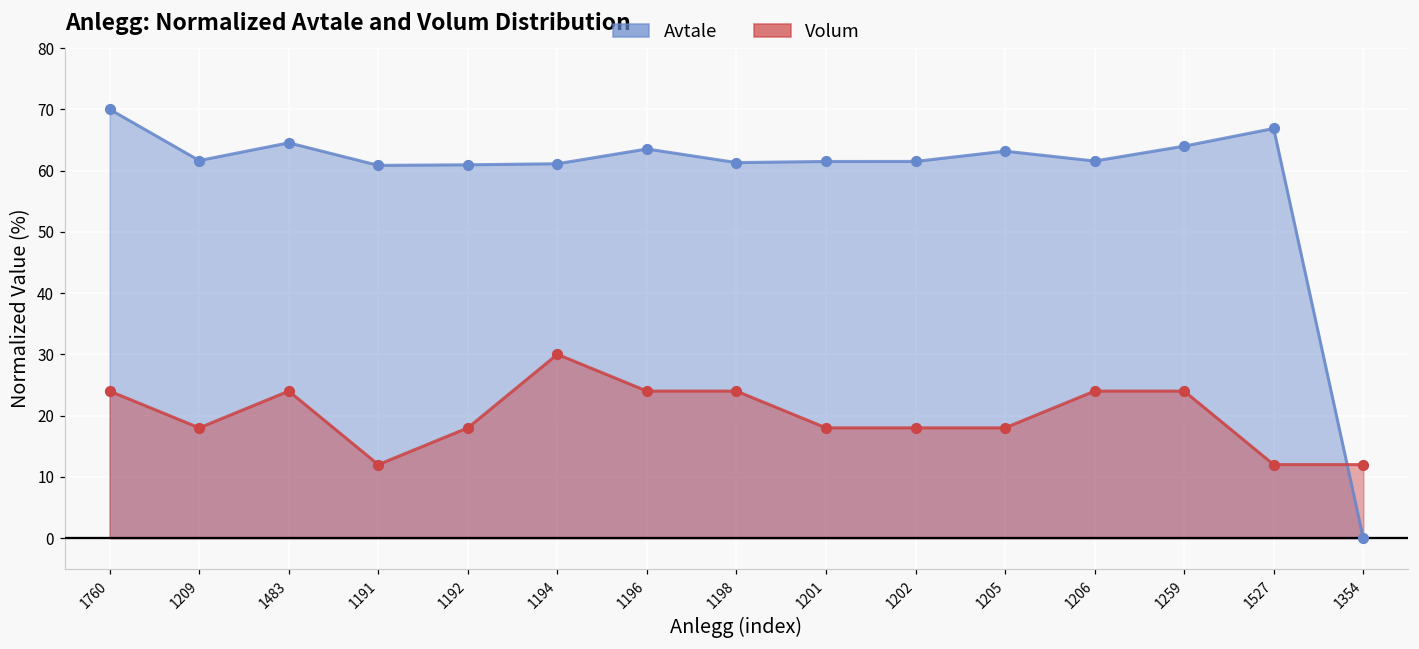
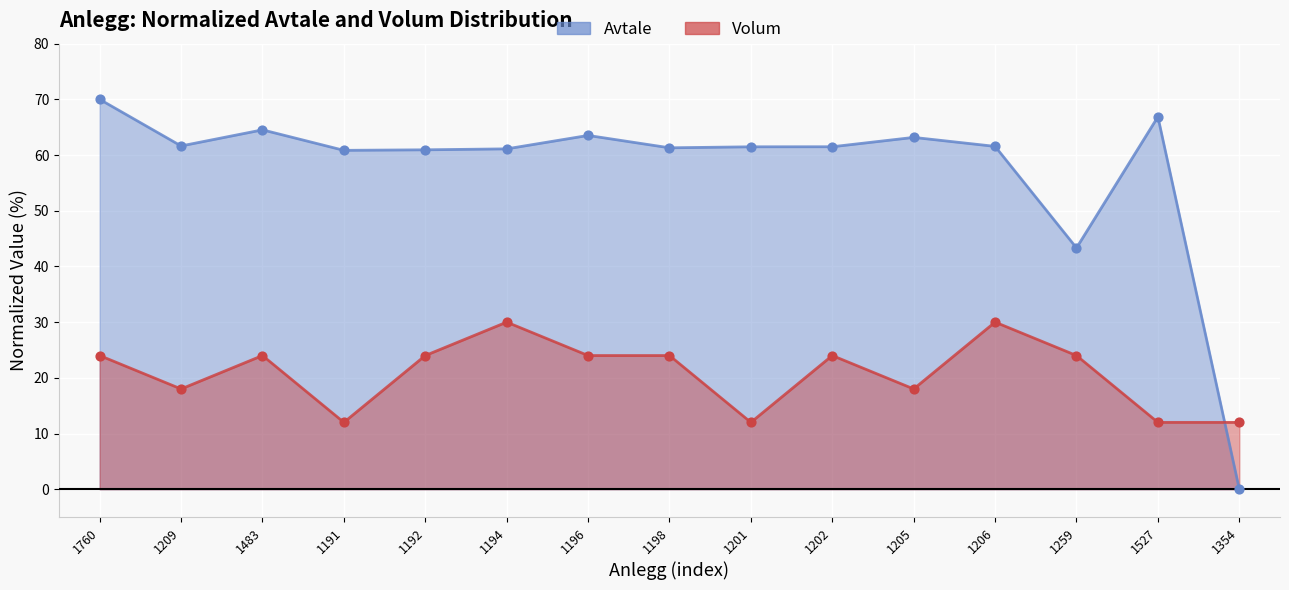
Volum, 1192: 18 -> 24
Volum, 1201: 18 -> 12
Volum, 1202: 18 -> 24
Volum, 1206: 24 -> 30
Avtale, 1259: 64 -> 43
